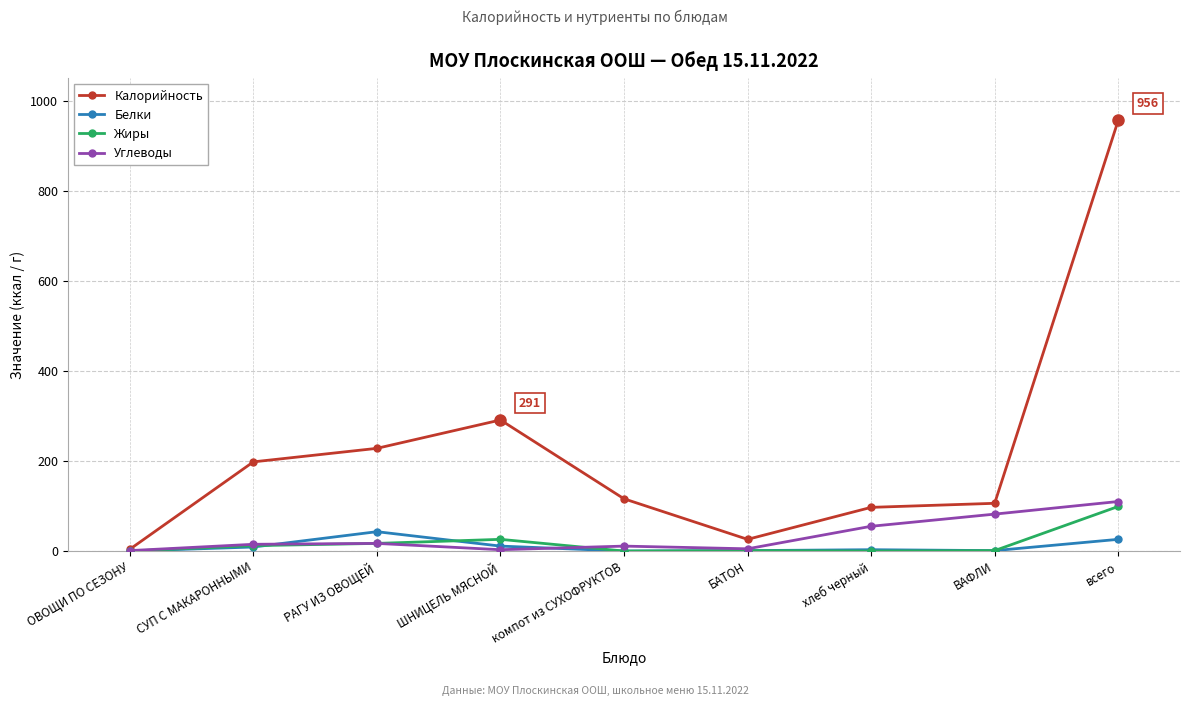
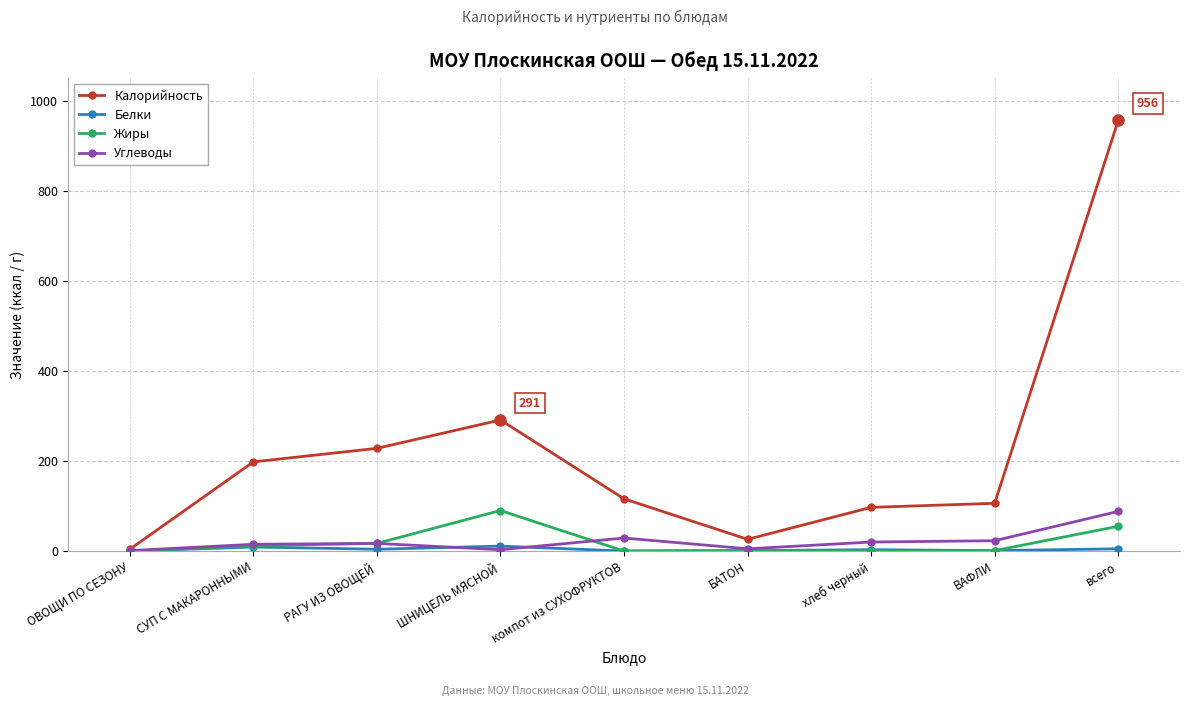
Белки, РАГУ ИЗ ОВОЩЕЙ: 40 -> 0
Жиры, ШНИЦЕЛЬ МЯСНОЙ: 30 -> 90
Углеводы, компот из СУХОФРУКТОВ: 10 -> 30
Углеводы, хлеб черный: 60 -> 20
Углеводы, ВАФЛИ: 80 -> 20
Белки, всего: 30 -> 10
Жиры, всего: 100 -> 60
Углеводы, всего: 110 -> 90
